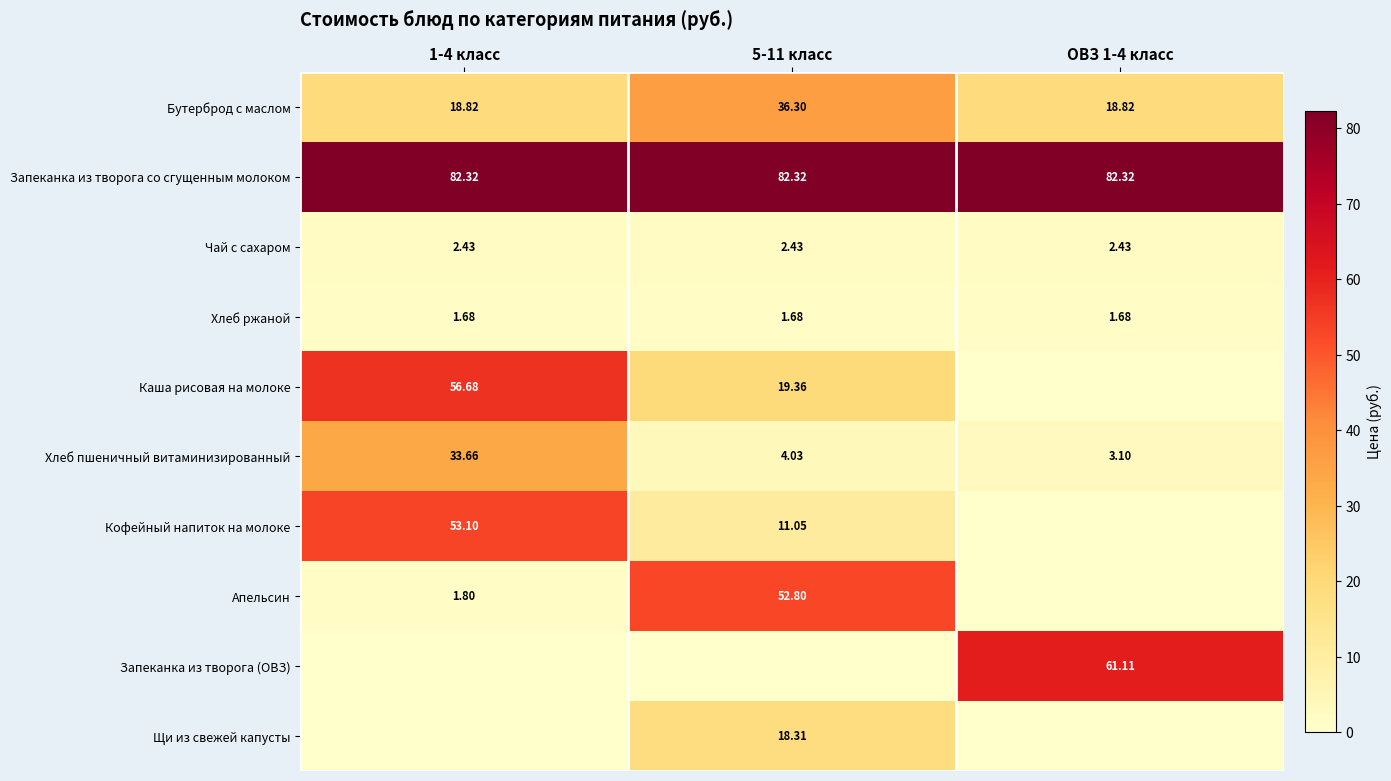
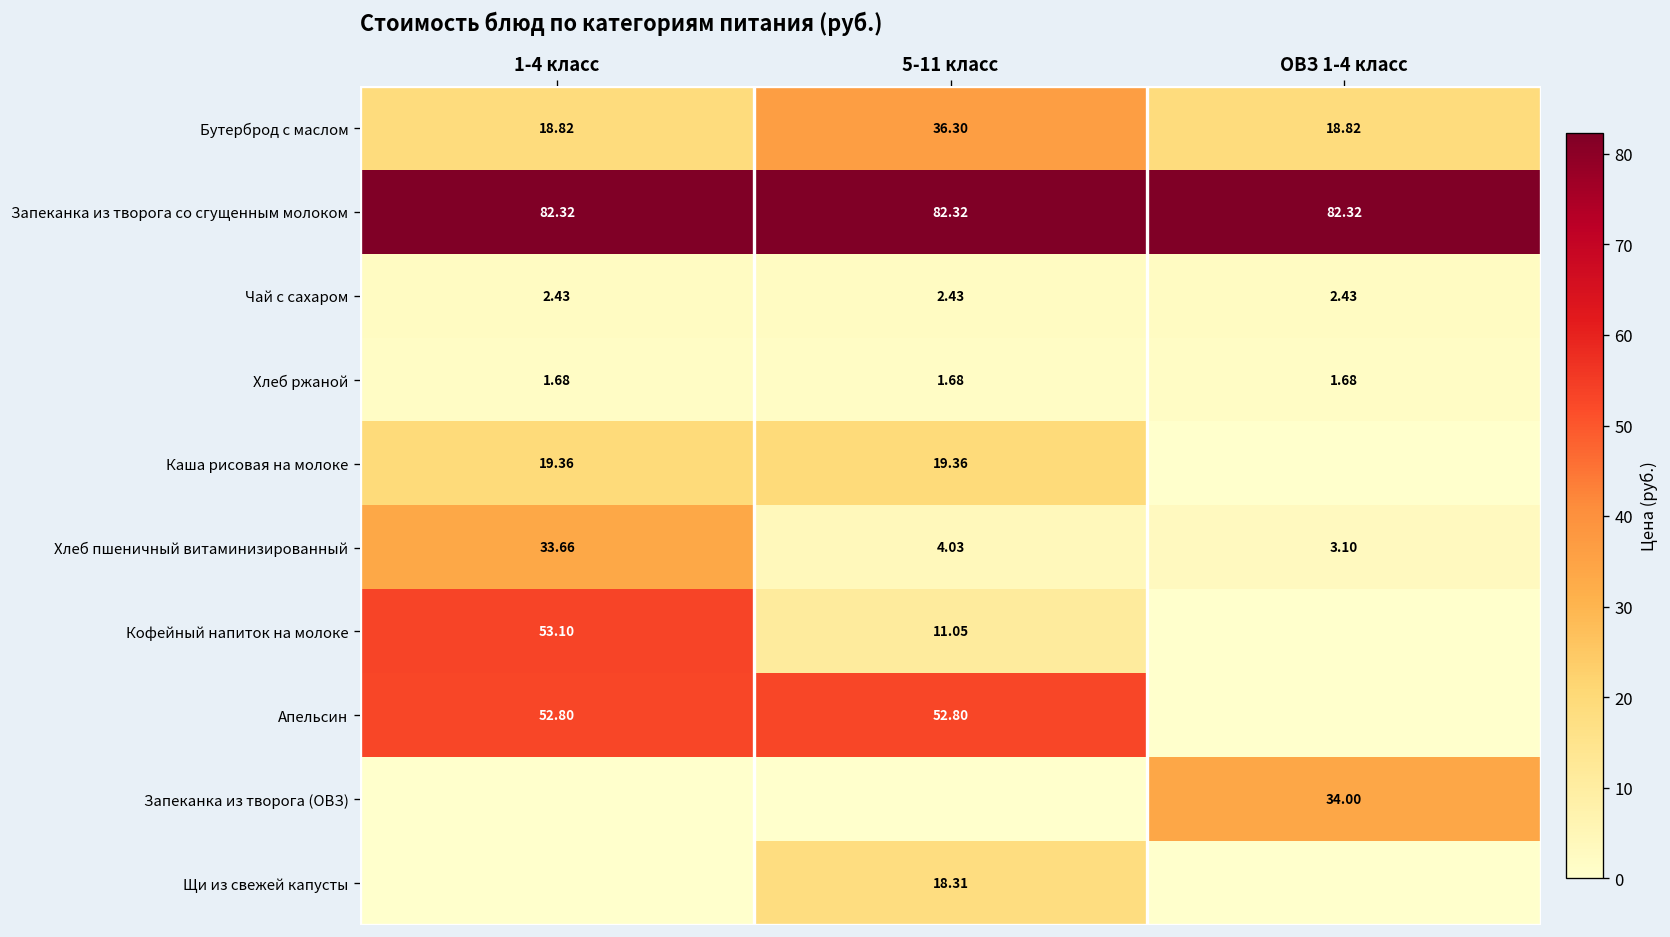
Каша рисовая на молоке, 1-4 класс: 56.68 -> 19.36
Апельсин, 1-4 класс: 1.80 -> 52.80
Запеканка из творога (ОВЗ), ОВЗ 1-4 класс: 61.11 -> 34.00
